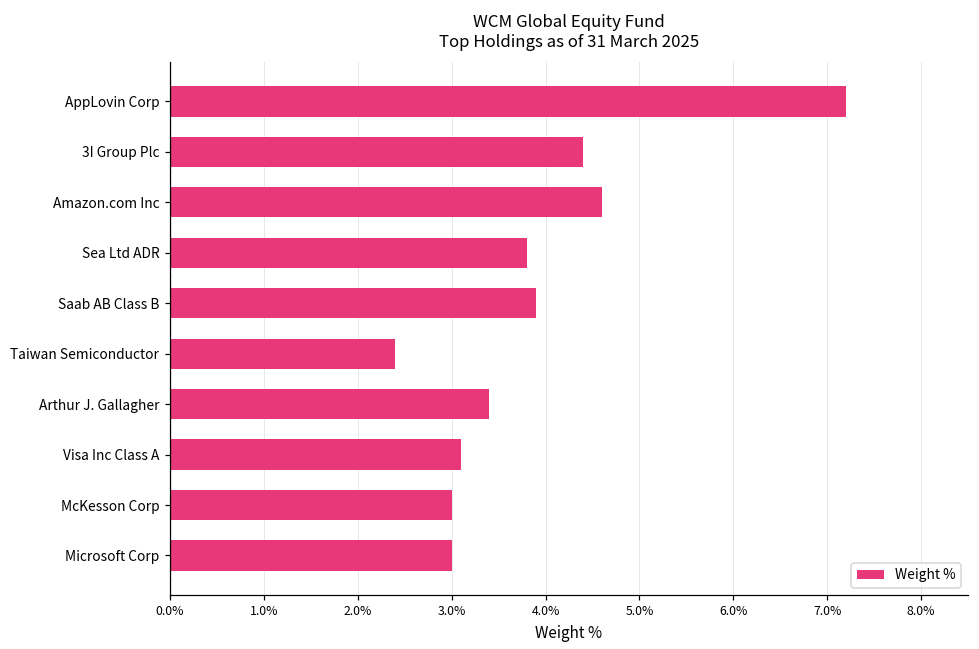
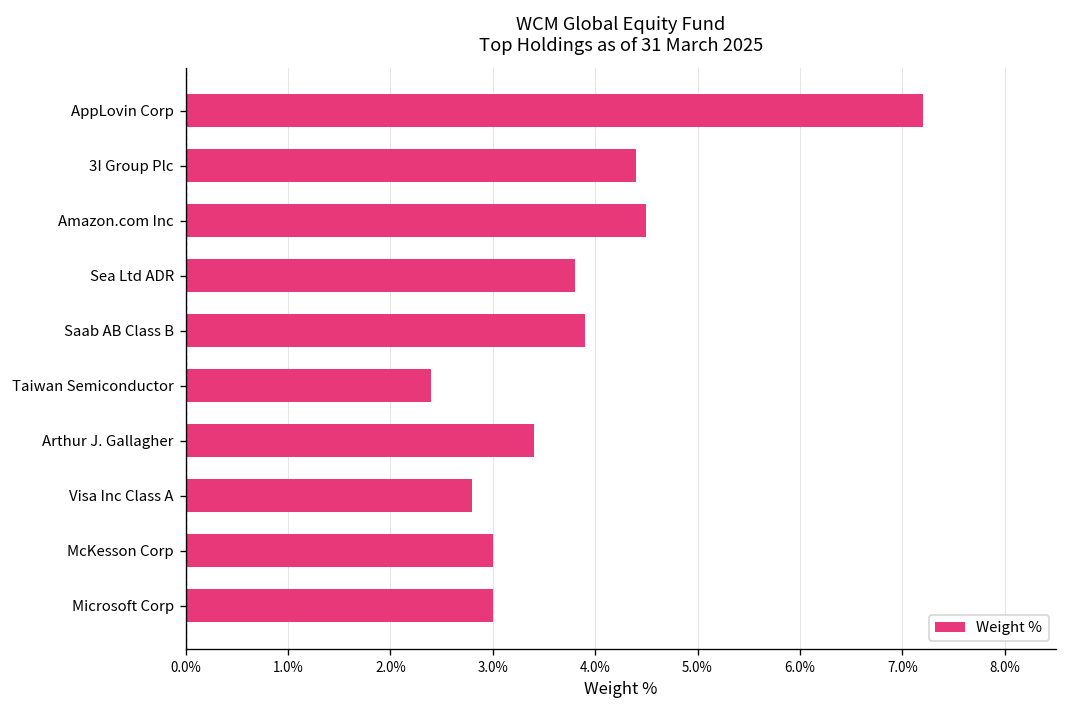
Amazon.com Inc: 4.6% -> 4.5%
Visa Inc Class A: 3.1% -> 2.8%
